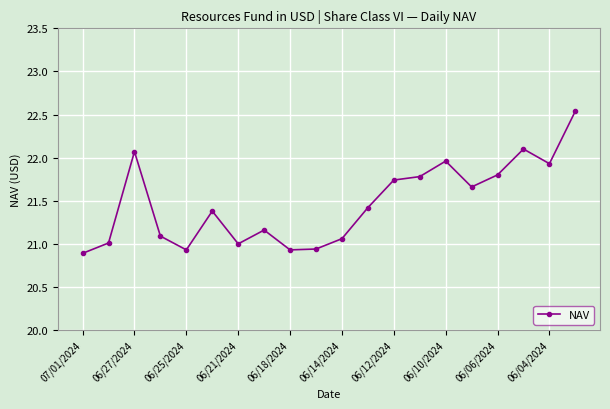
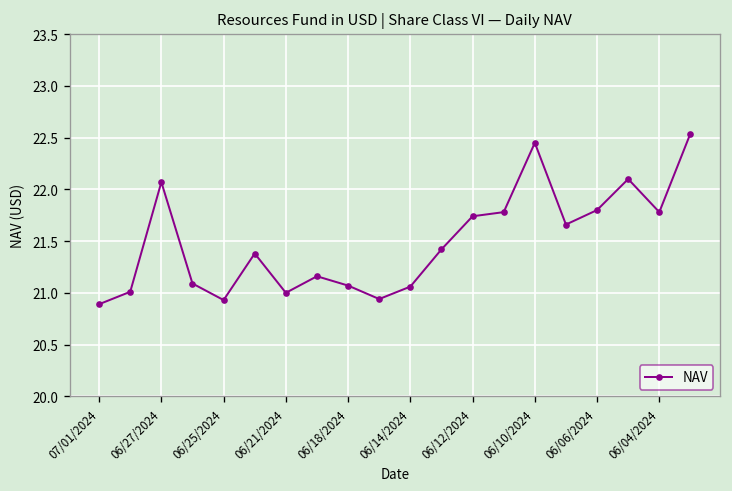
06/18/2024: 20.9 -> 21.1
06/10/2024: 22.0 -> 22.5
06/04/2024: 21.9 -> 21.8
